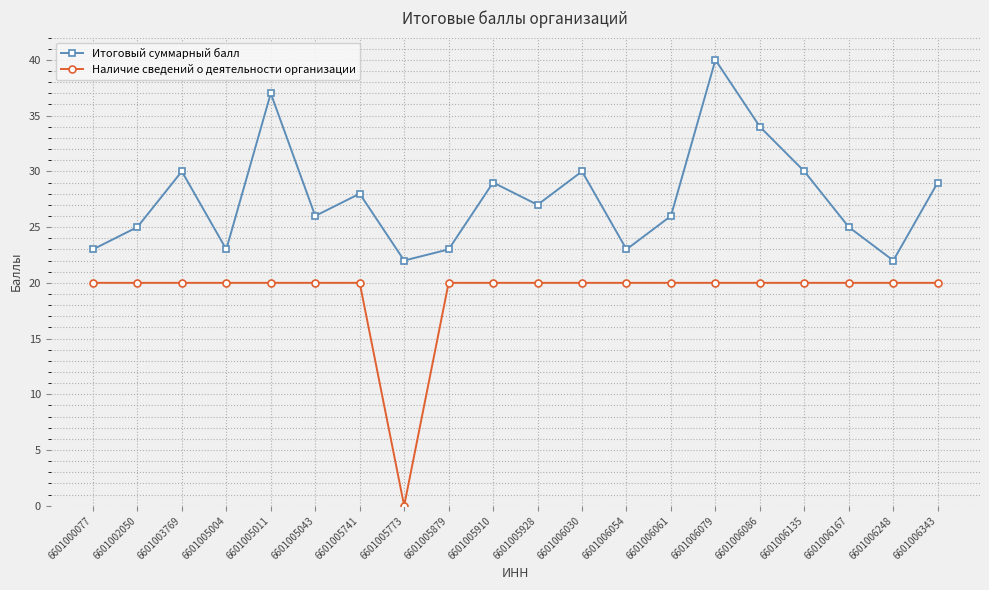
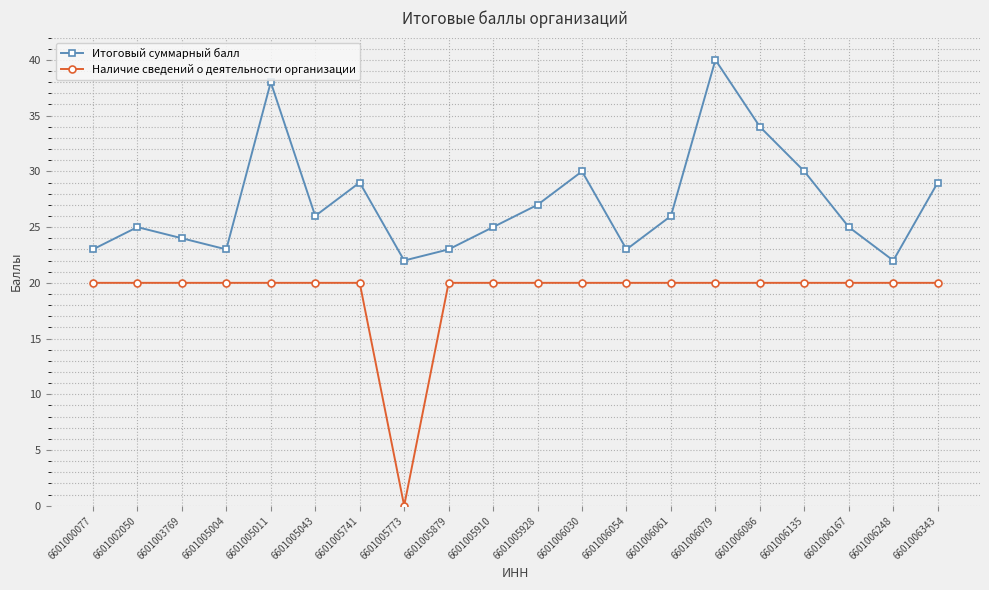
Итоговый суммарный балл, 6601003769: 30 -> 24
Итоговый суммарный балл, 6601005011: 37 -> 38
Итоговый суммарный балл, 6601005741: 28 -> 29
Итоговый суммарный балл, 6601005910: 29 -> 25
